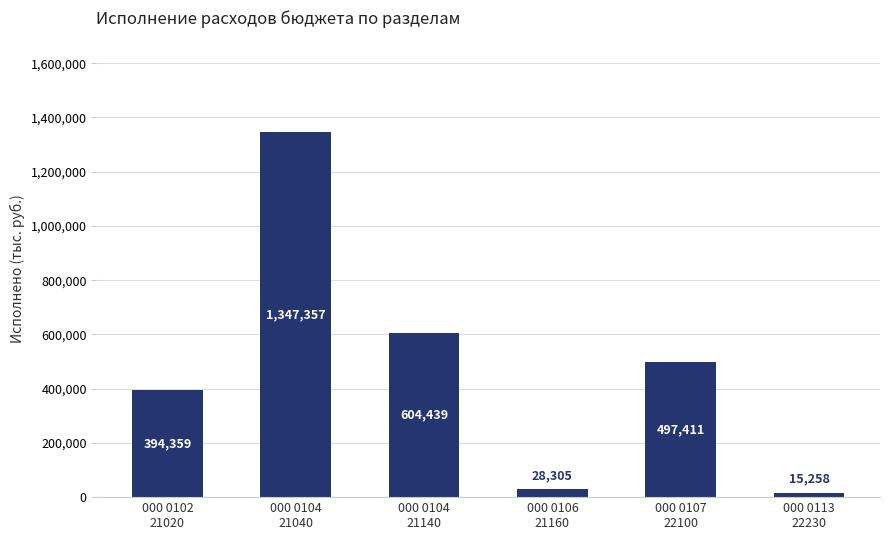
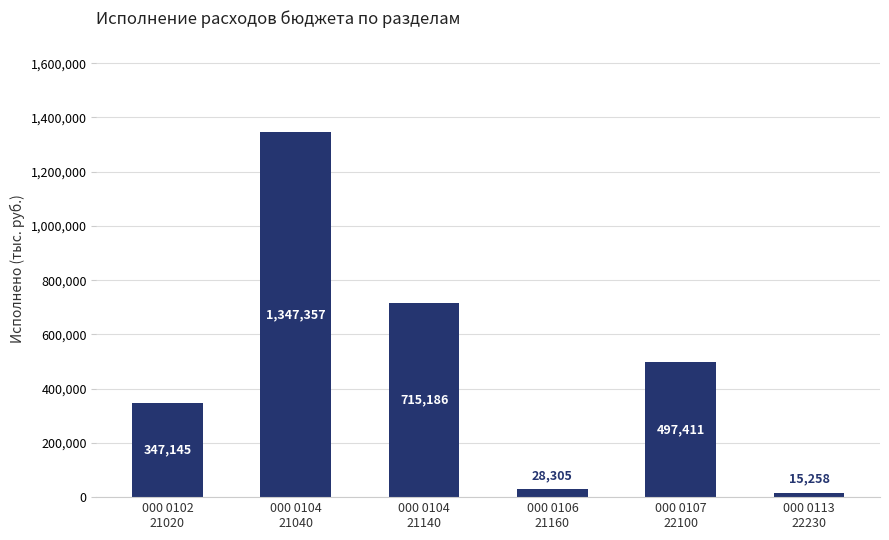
000 0102 21020: 394,359 -> 347,145
000 0104 21140: 604,439 -> 715,186
